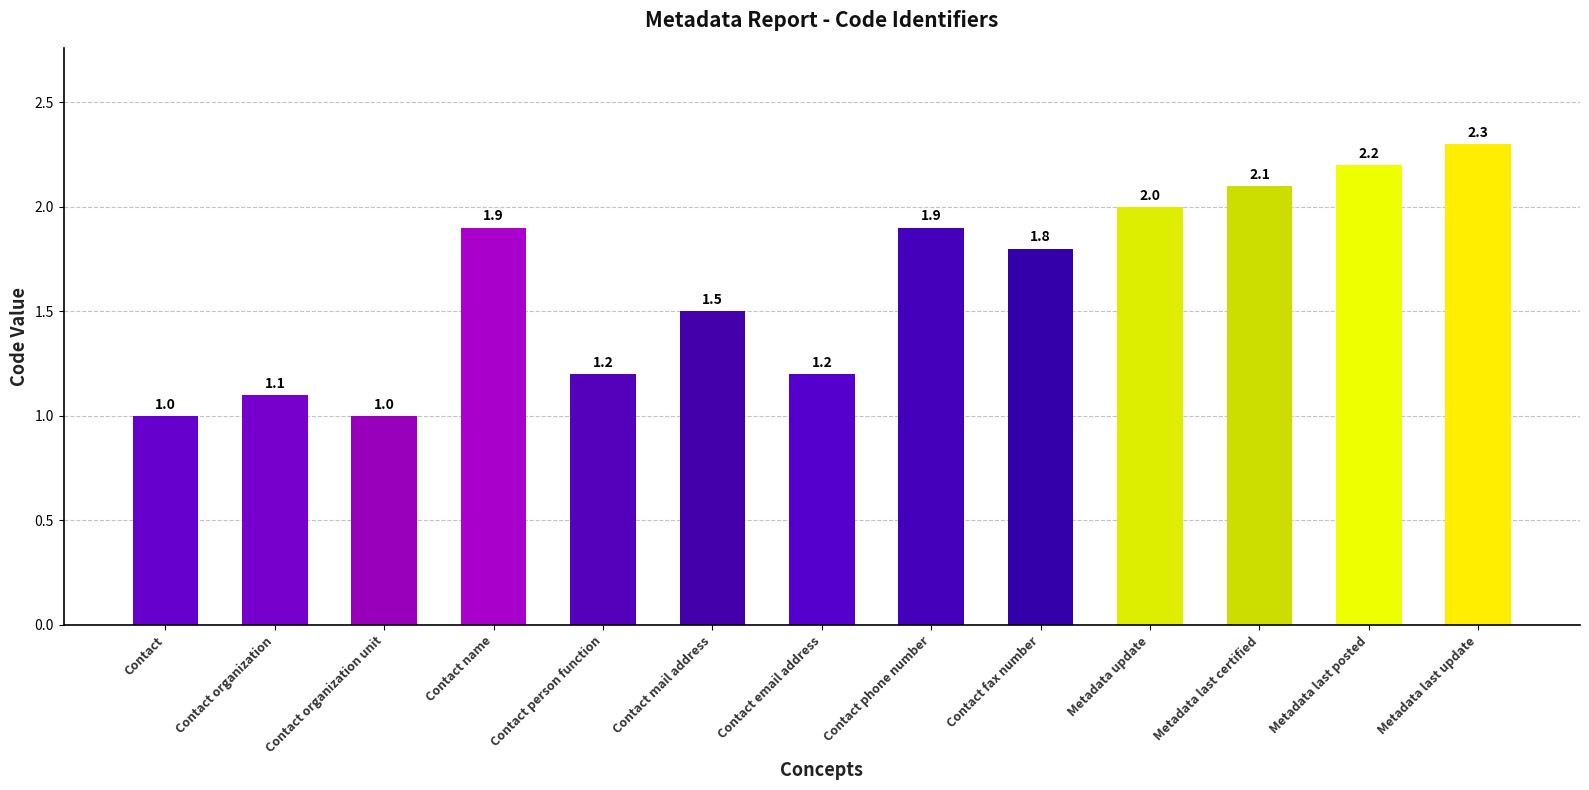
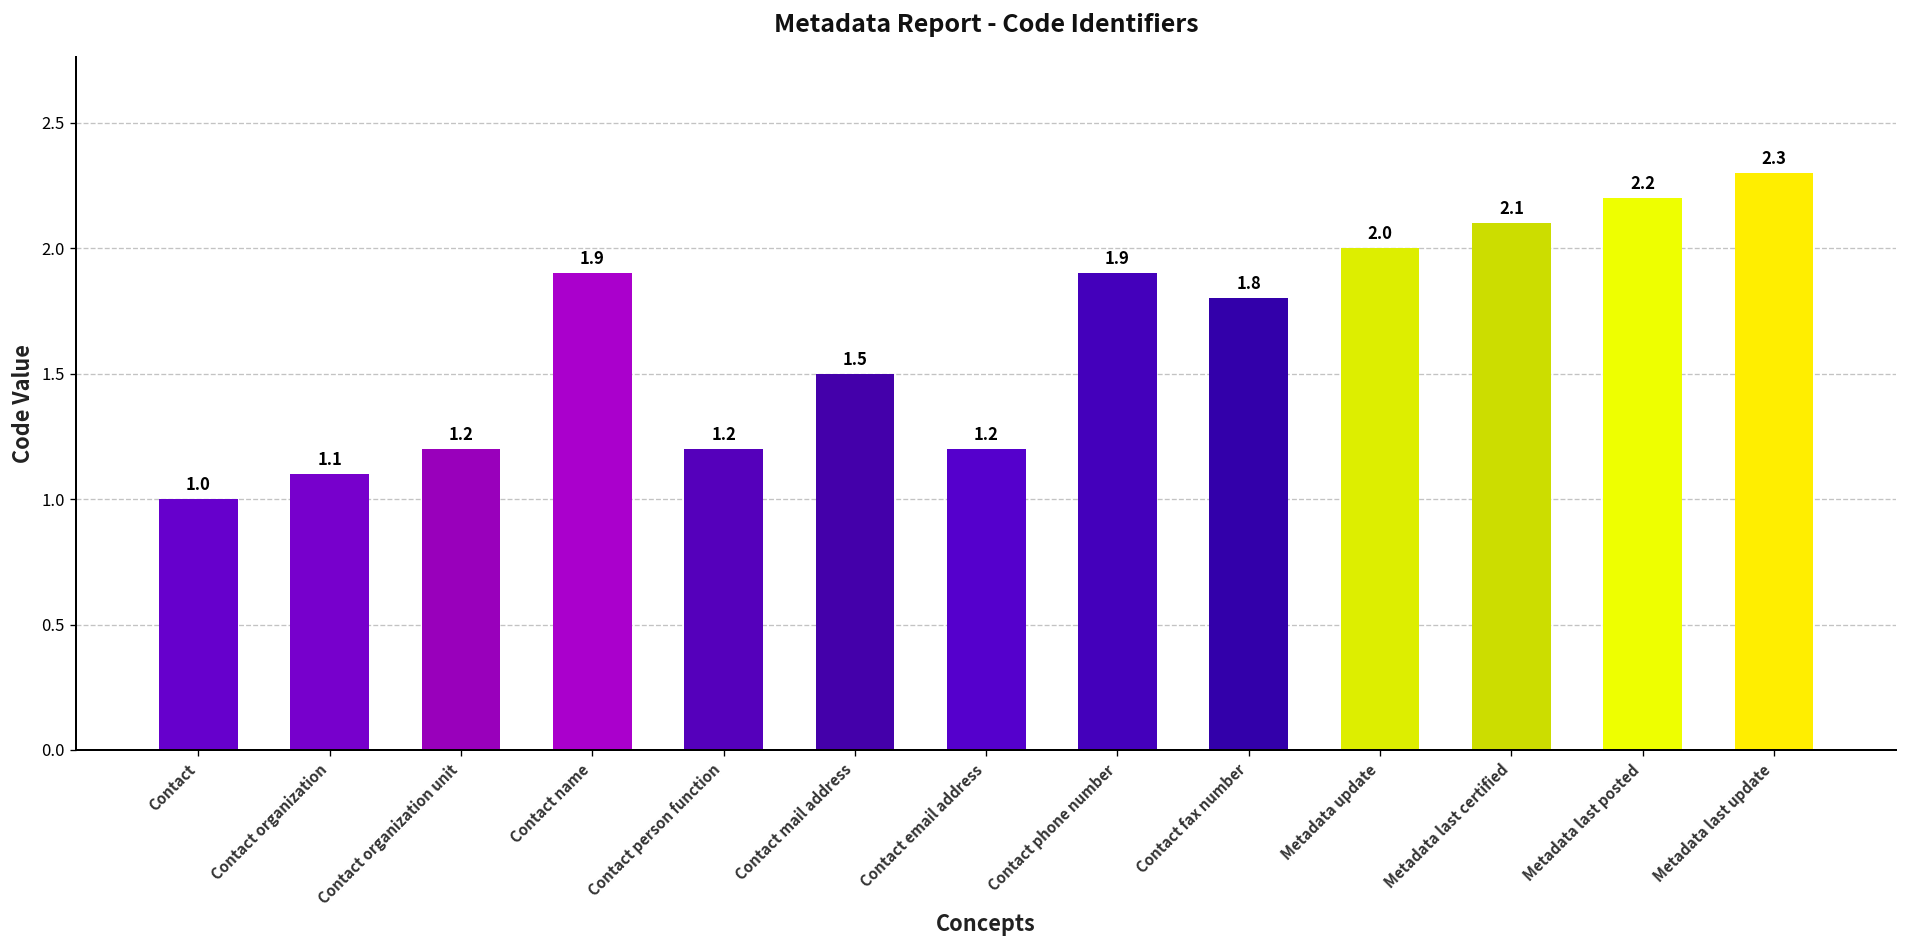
Contact organization unit: 1.0 -> 1.2
